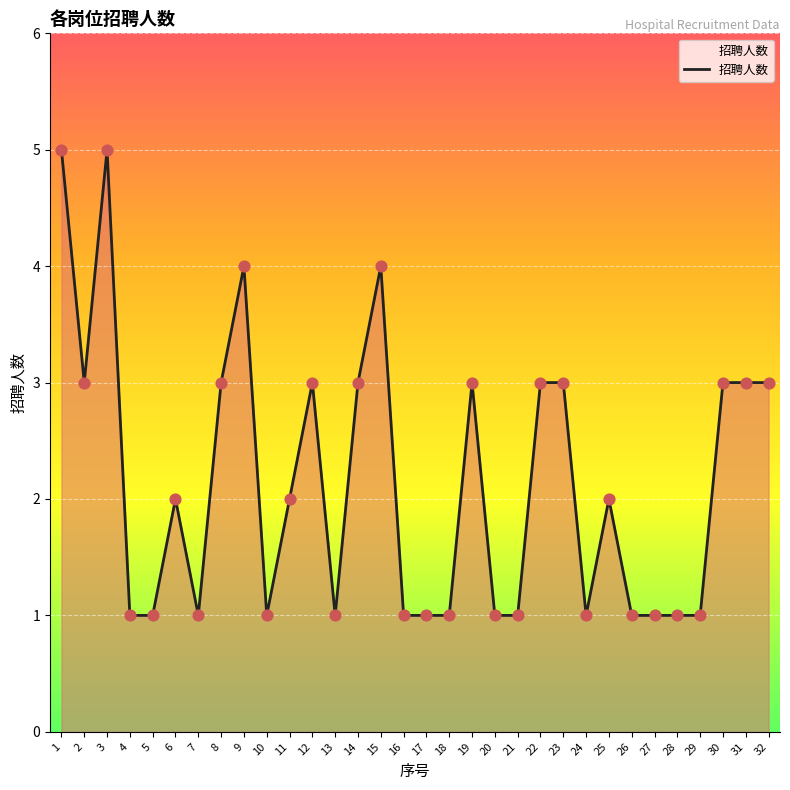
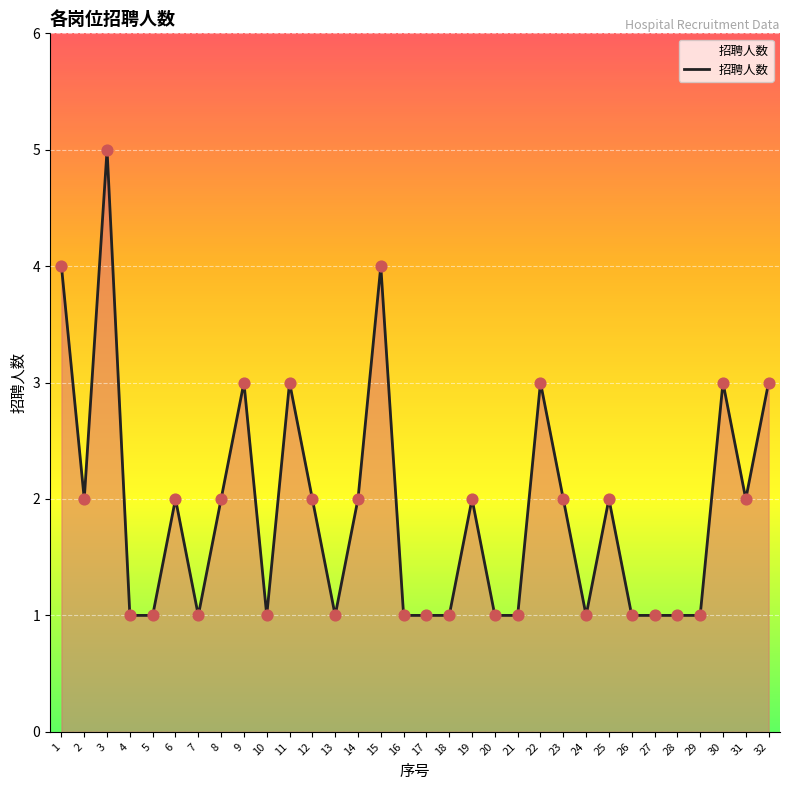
1: 5 -> 4
2: 3 -> 2
8: 3 -> 2
9: 4 -> 3
11: 2 -> 3
12: 3 -> 2
14: 3 -> 2
19: 3 -> 2
23: 3 -> 2
31: 3 -> 2
